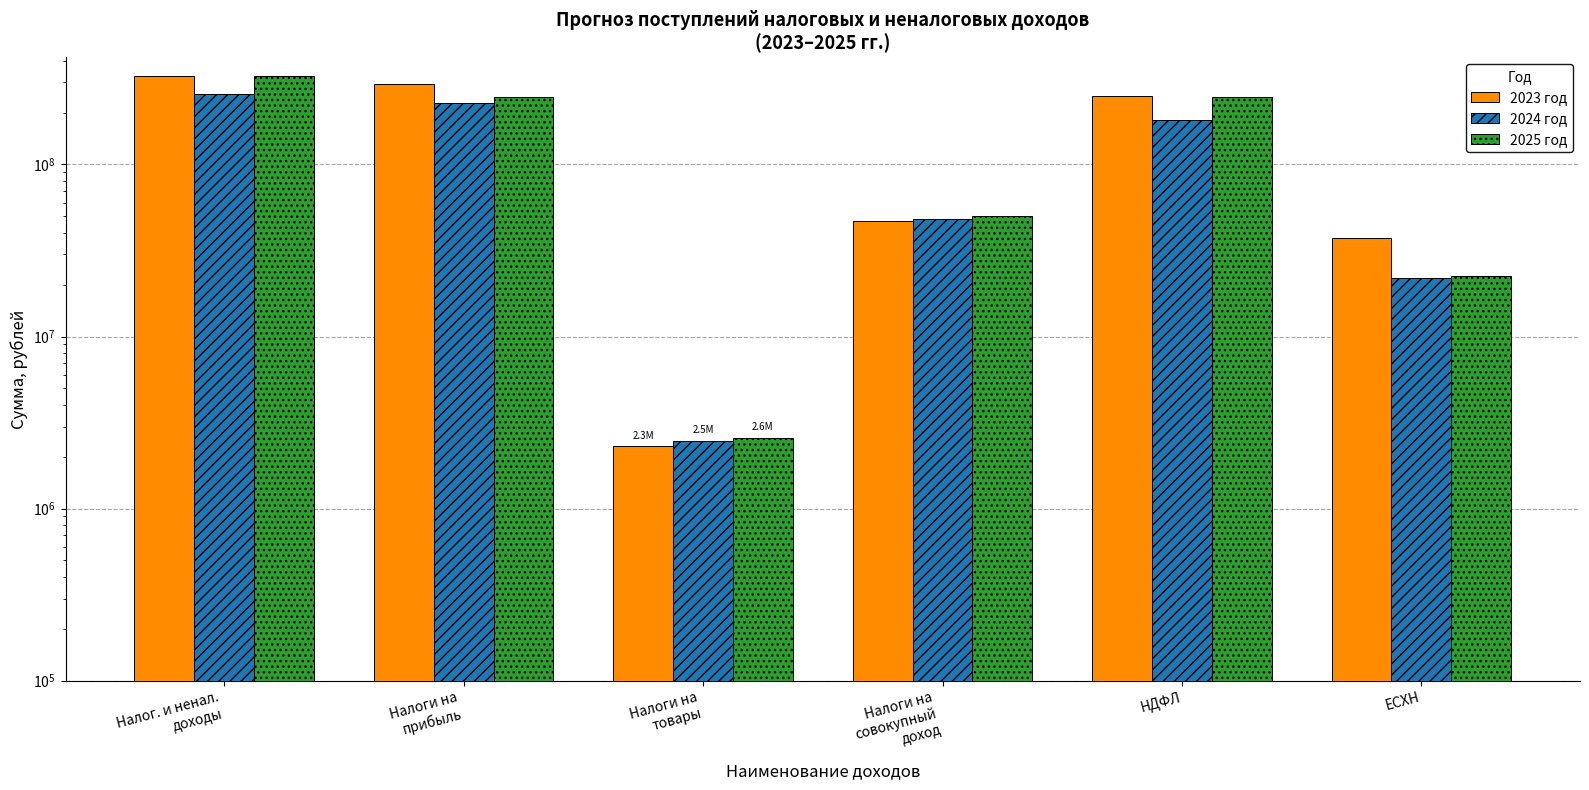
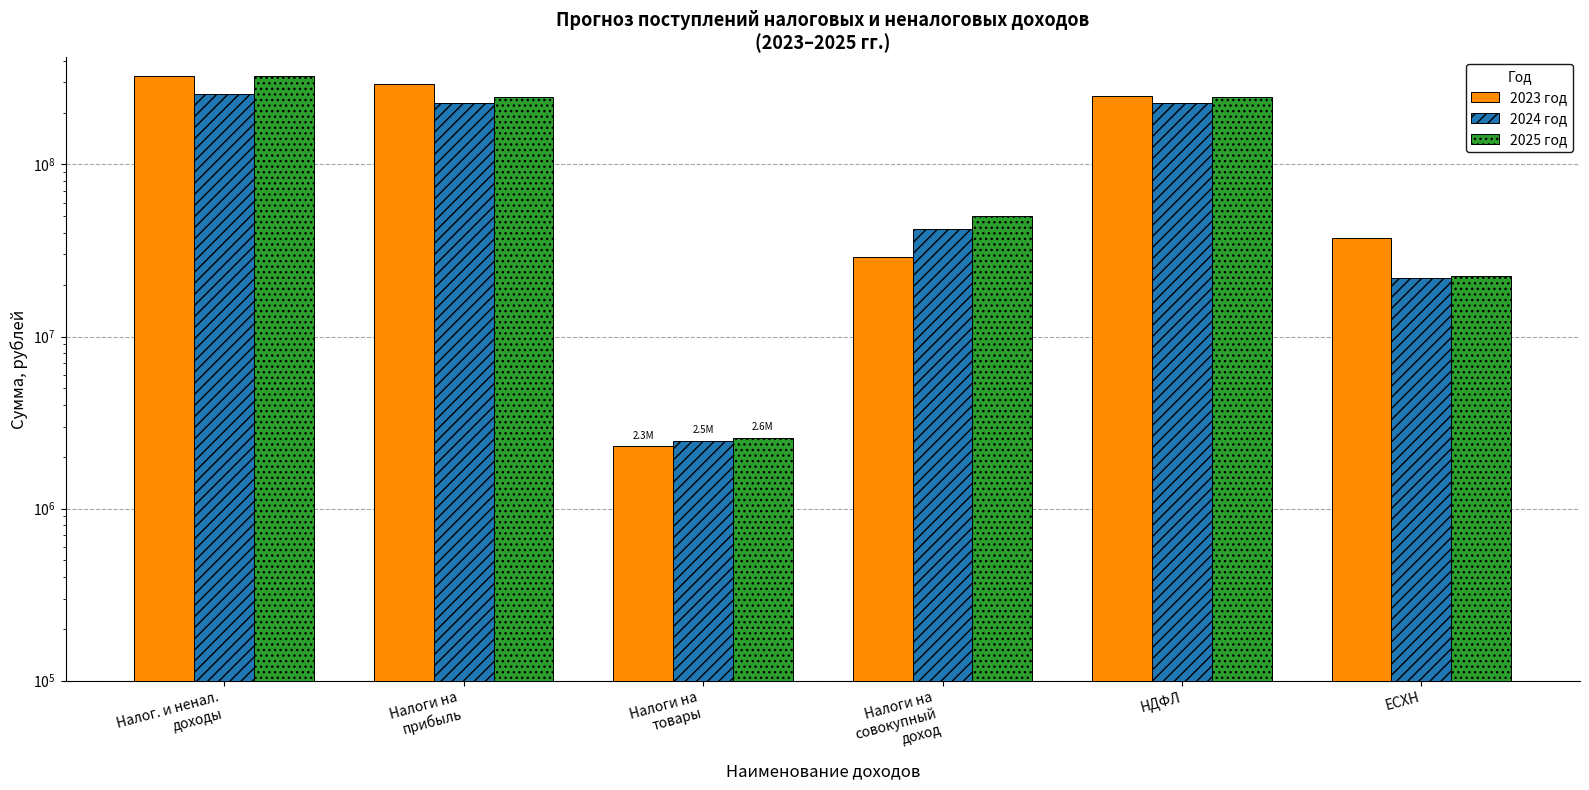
2023 год, Налоги на совокупный доход: 47000000 -> 29000000
2024 год, Налоги на совокупный доход: 48000000 -> 42000000
2024 год, НДФЛ: 180000000 -> 230000000
